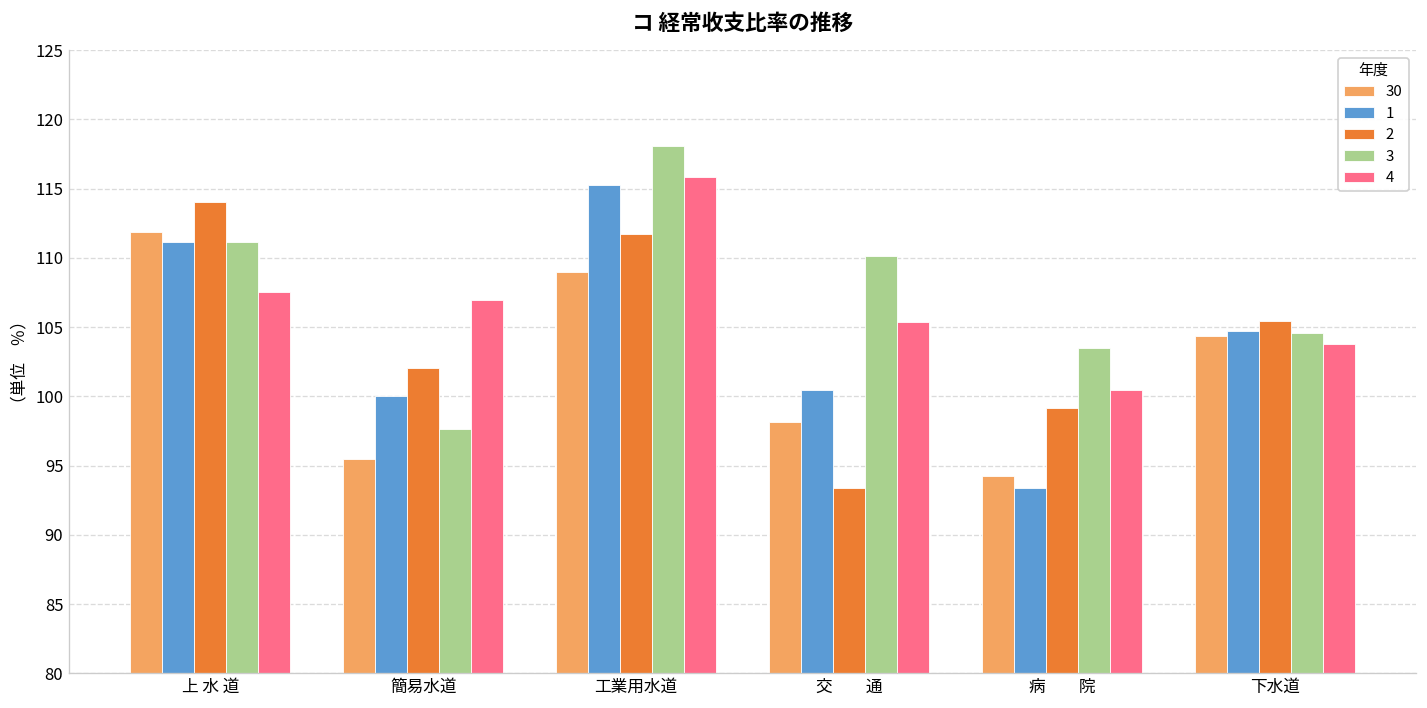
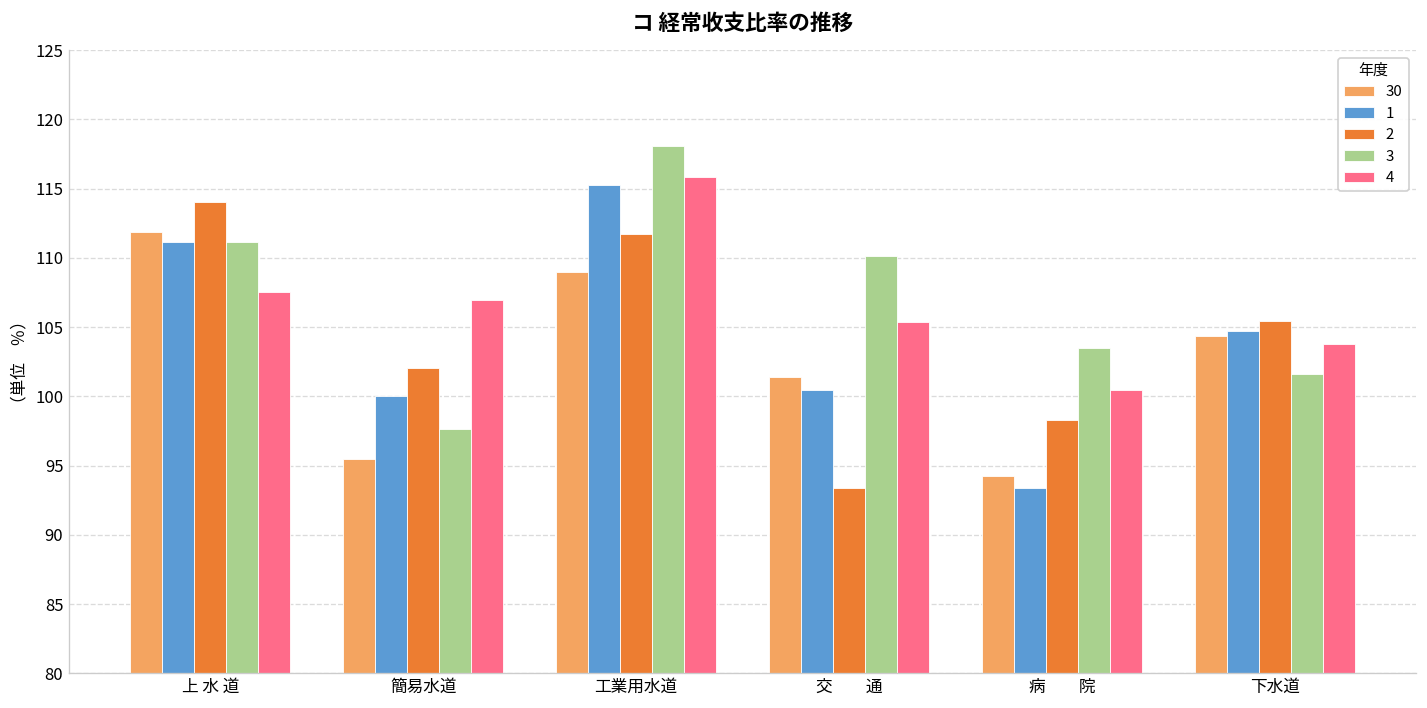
30, 交 通: 98.2 -> 101.4
2, 病 院: 99.2 -> 98.3
3, 下水道: 104.6 -> 101.6
